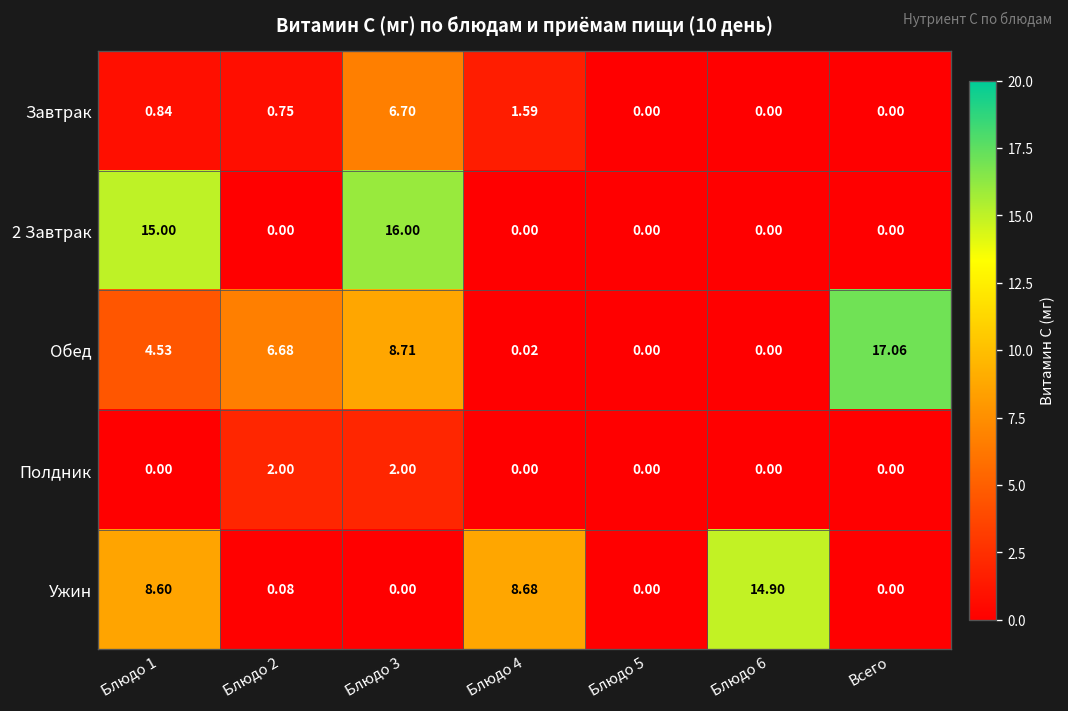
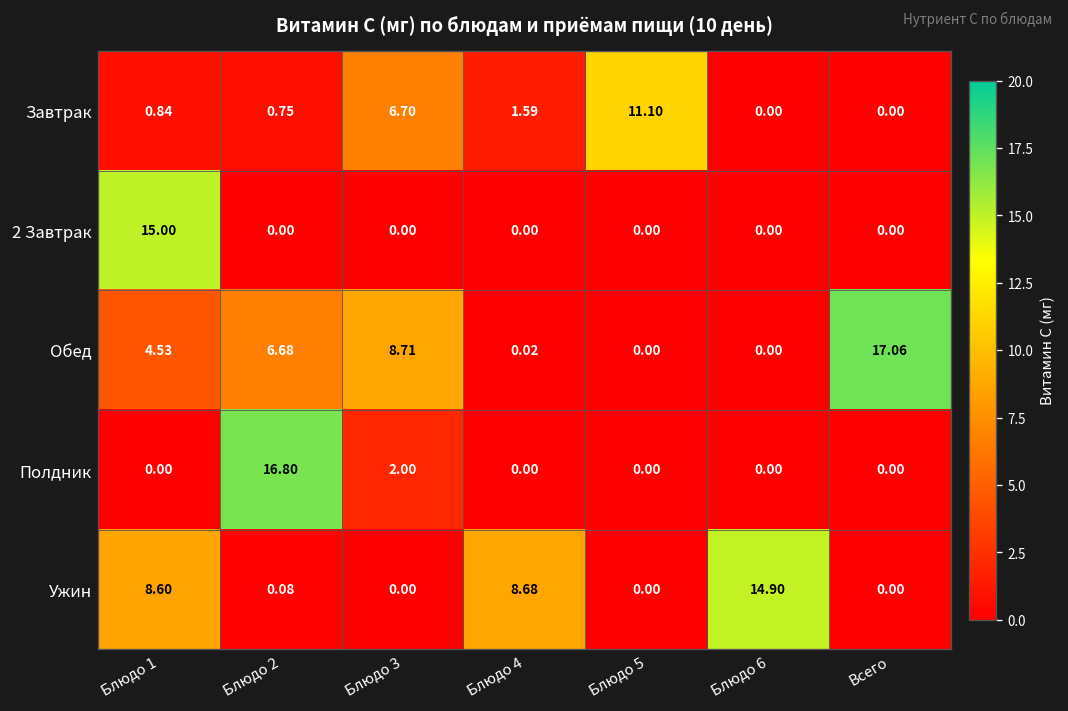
Завтрак, Блюдо 5: 0.00 -> 11.10
2 Завтрак, Блюдо 3: 16.00 -> 0.00
Полдник, Блюдо 2: 2.00 -> 16.80
